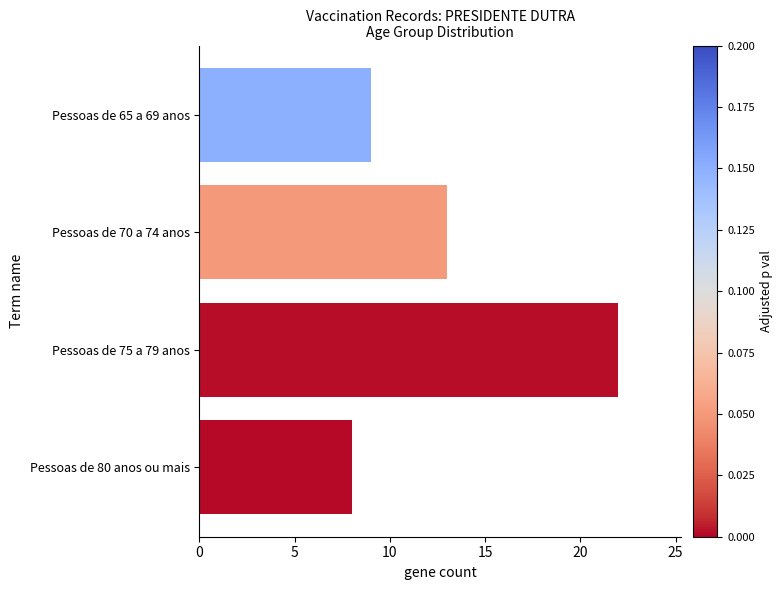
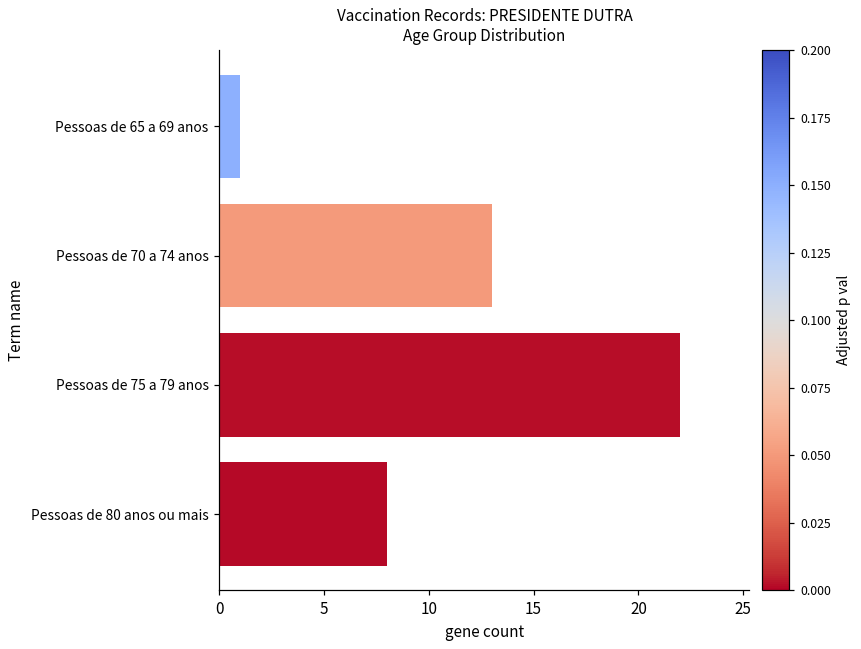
Pessoas de 65 a 69 anos: 9 -> 1
